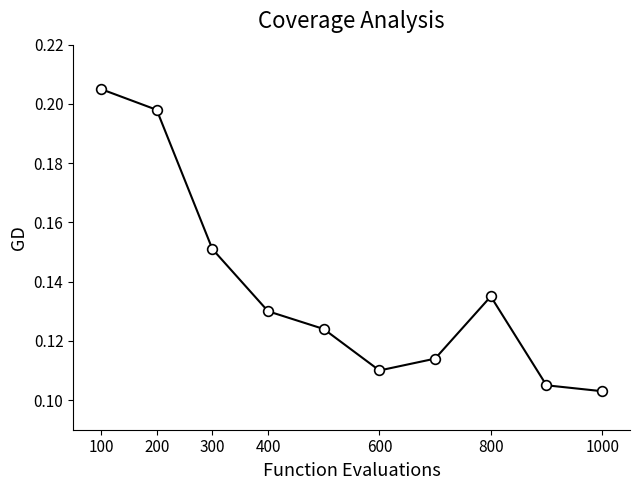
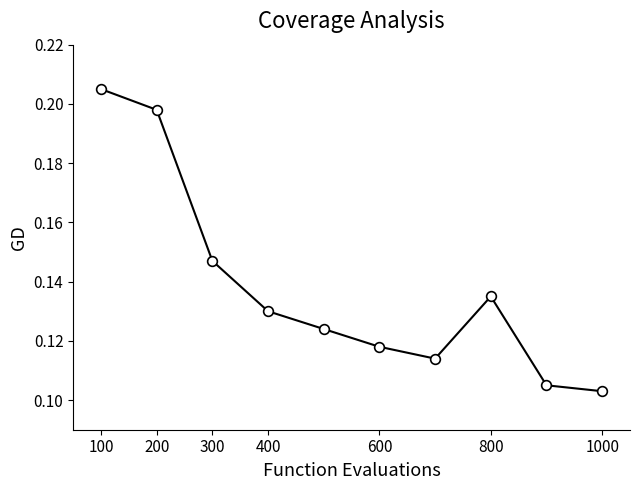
300: 0.151 -> 0.147
600: 0.110 -> 0.118
